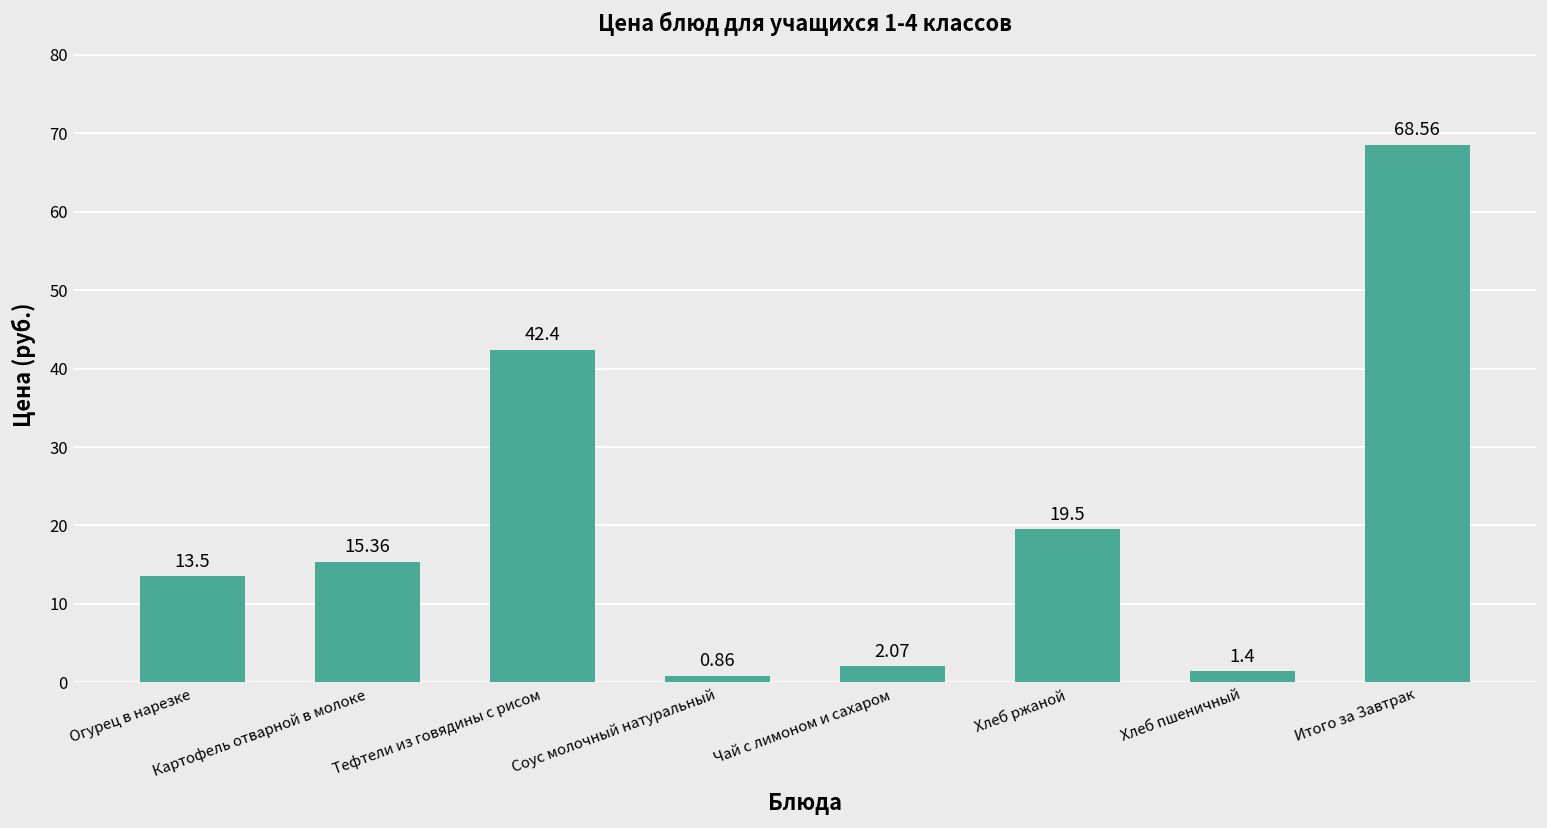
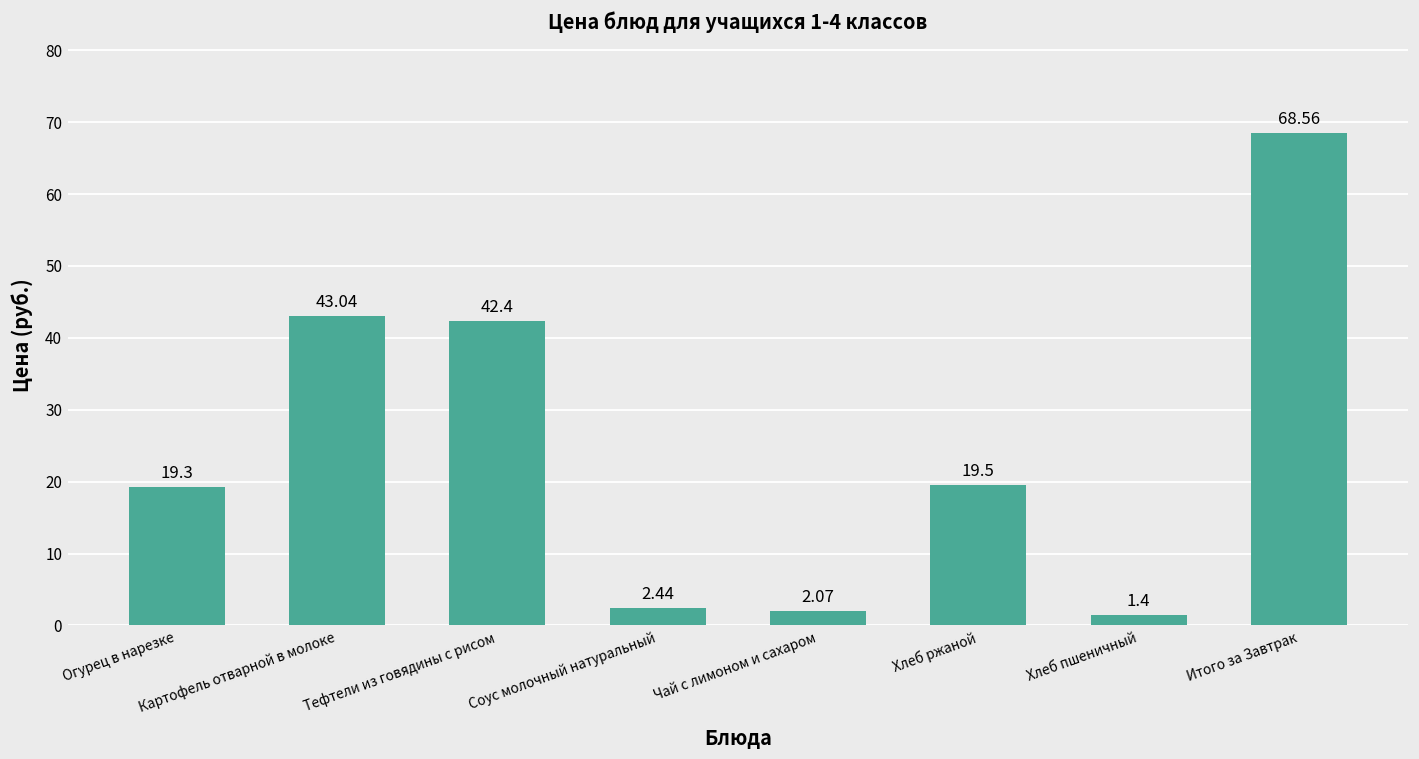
Огурец в нарезке: 13.5 -> 19.3
Картофель отварной в молоке: 15.36 -> 43.04
Соус молочный натуральный: 0.86 -> 2.44
